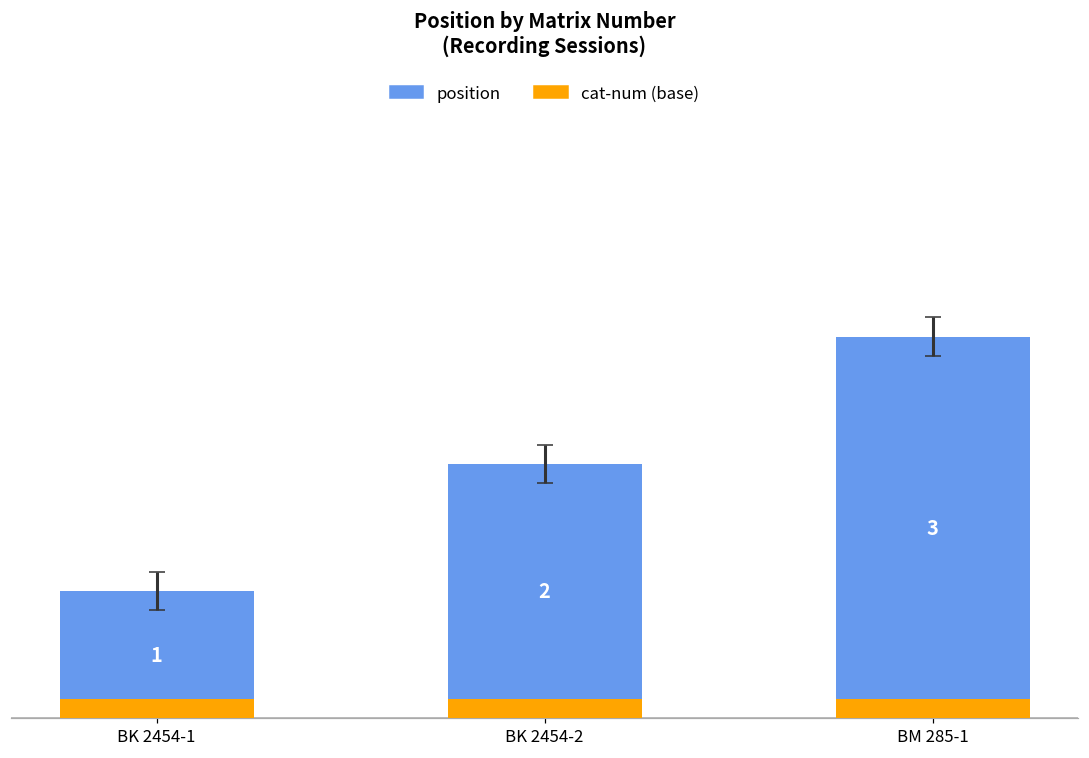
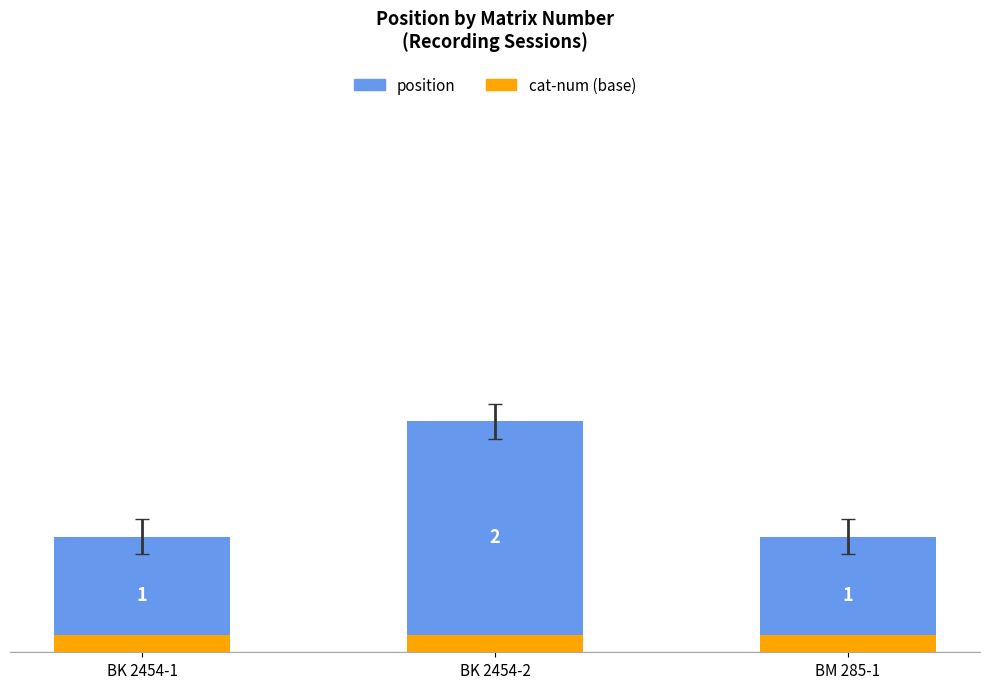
position, BM 285-1: 3 -> 1
